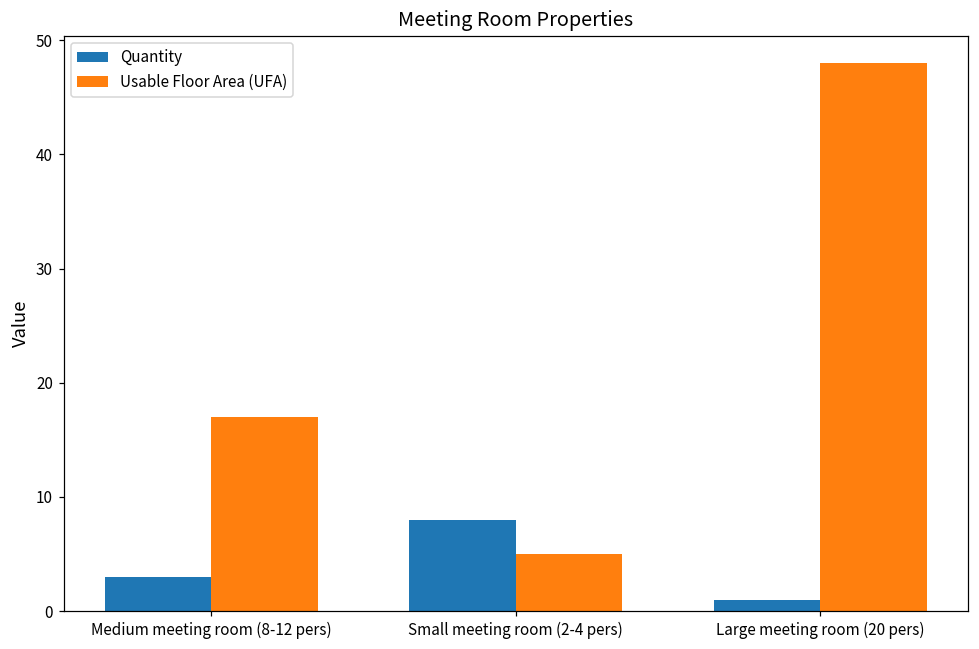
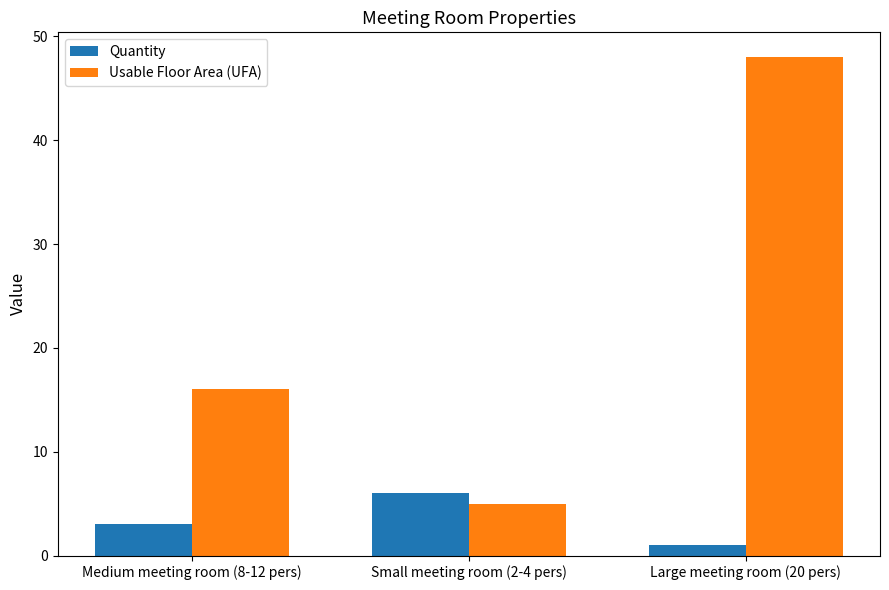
Usable Floor Area (UFA), Medium meeting room (8-12 pers): 17 -> 16
Quantity, Small meeting room (2-4 pers): 8 -> 6
